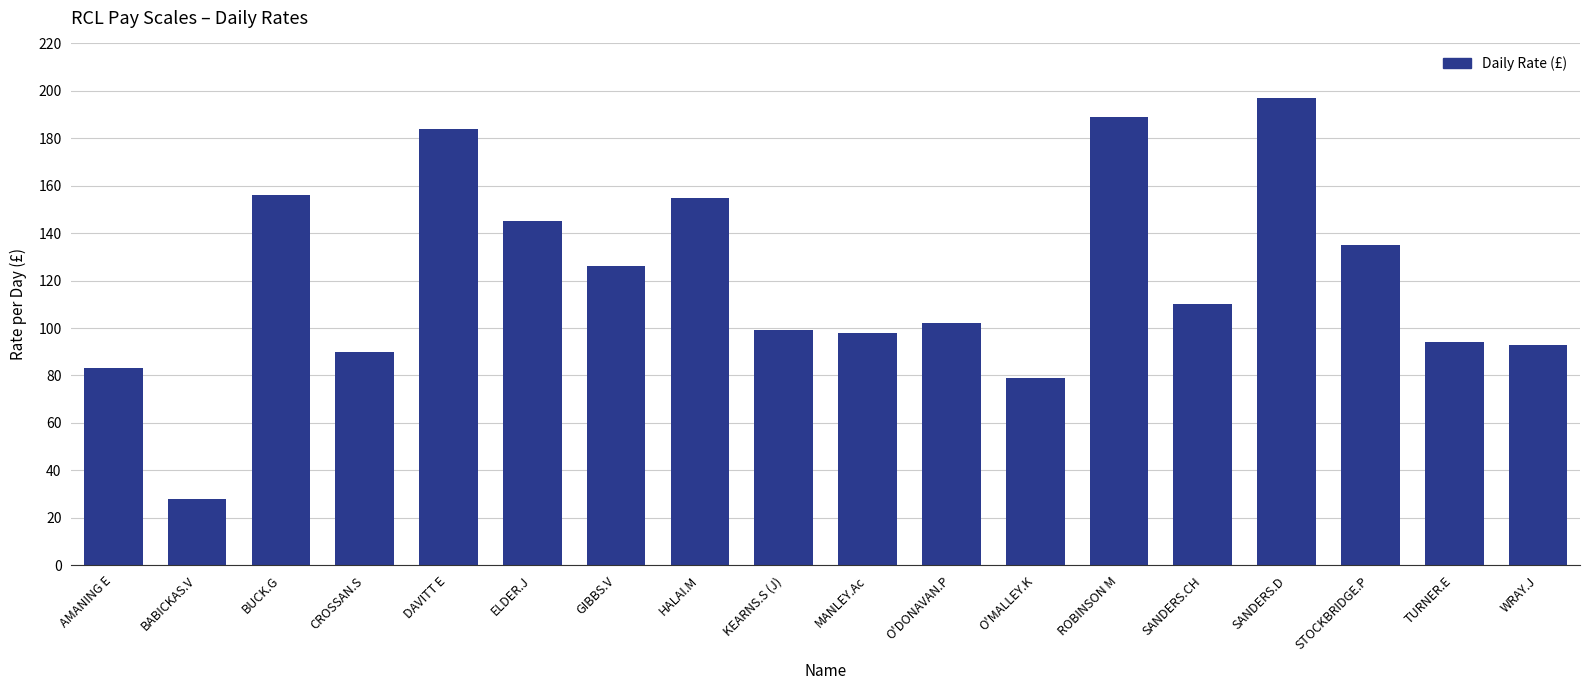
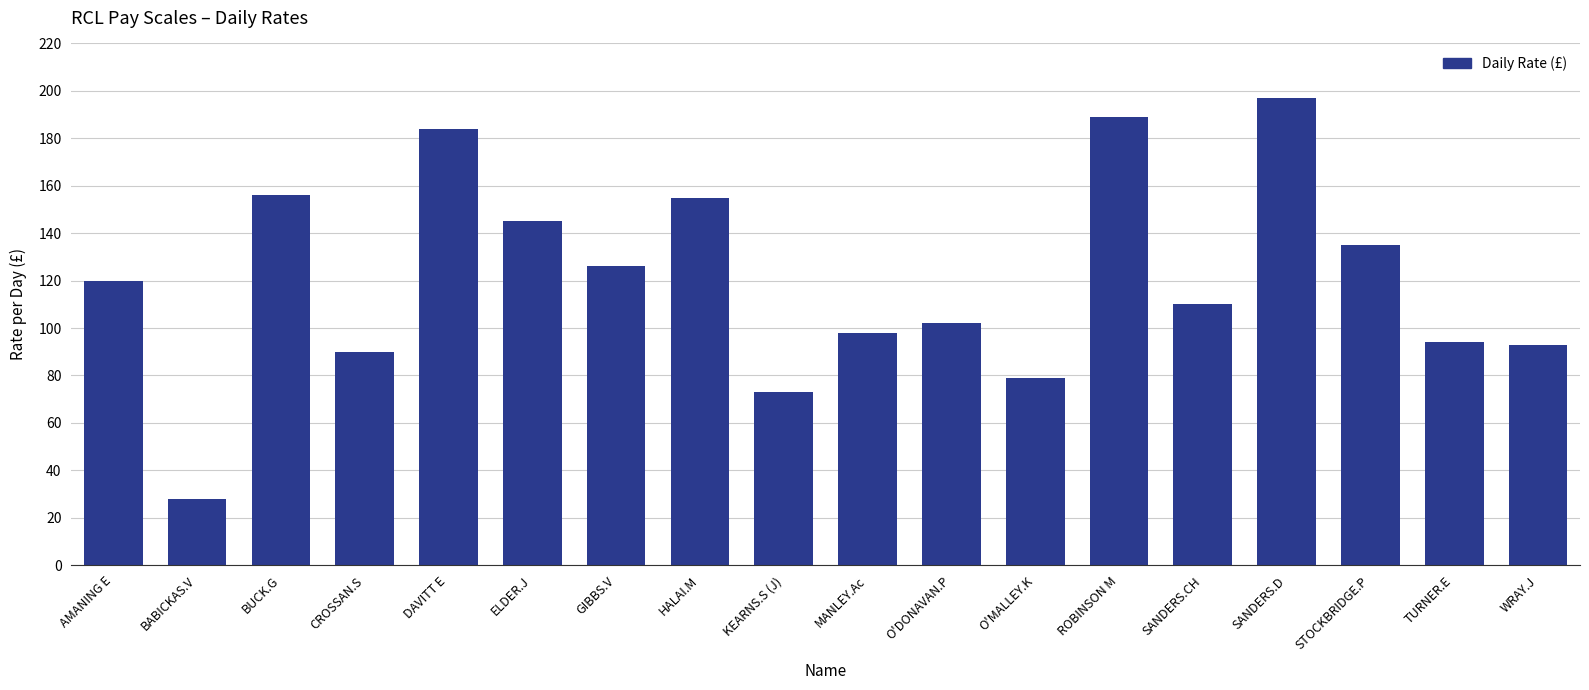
AMANING E: 83 -> 120
KEARNS.S (J): 99 -> 73
